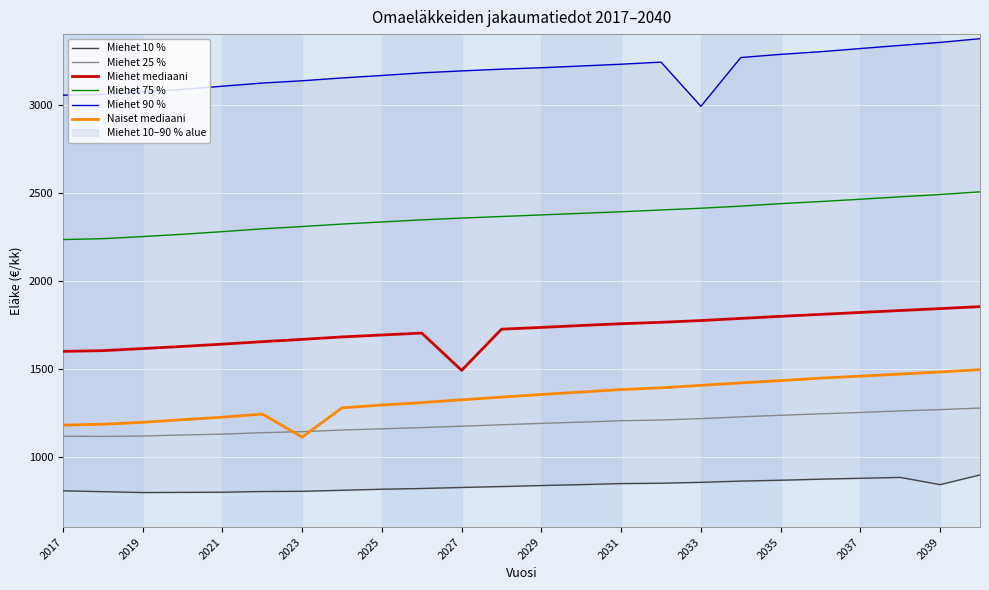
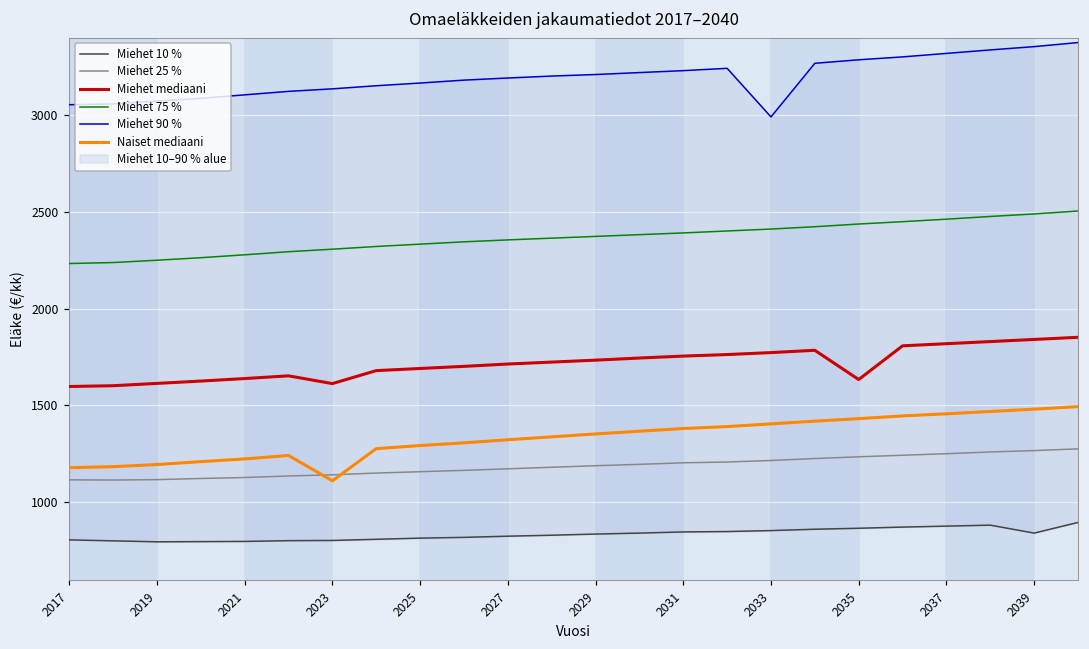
Miehet mediaani, 2023: 1670 -> 1610
Miehet mediaani, 2027: 1490 -> 1710
Miehet mediaani, 2035: 1800 -> 1630
